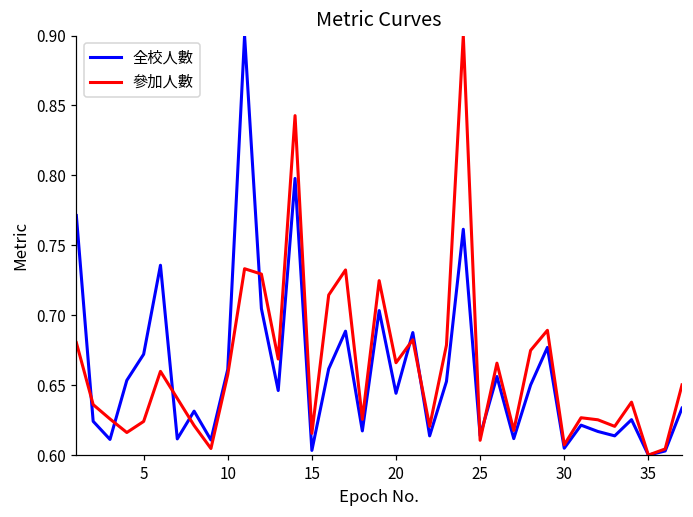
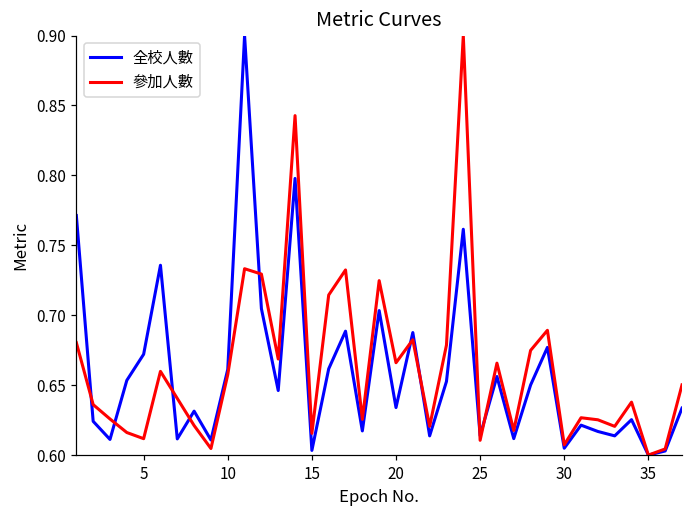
參加人數, 5: 0.624 -> 0.612
全校人數, 20: 0.644 -> 0.634
